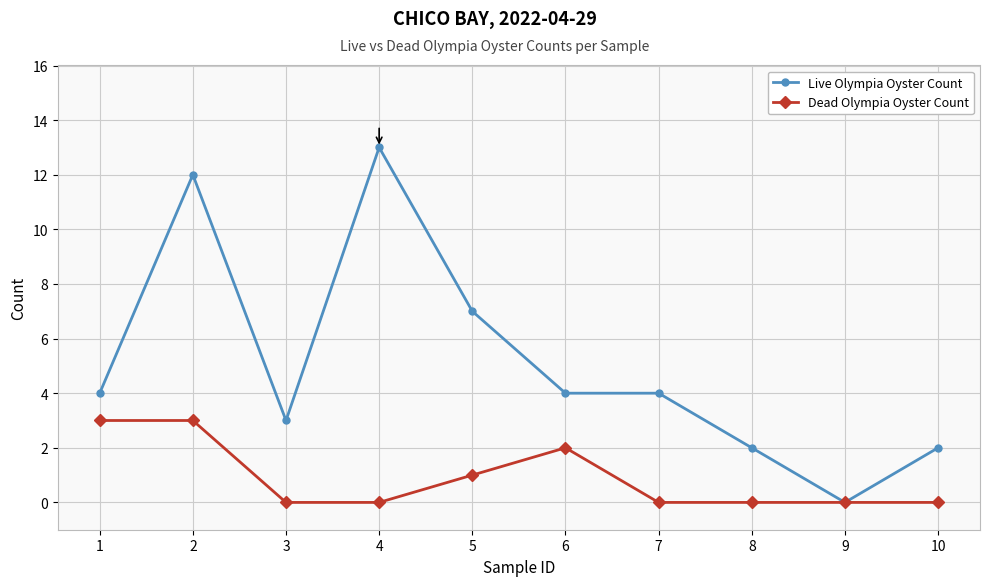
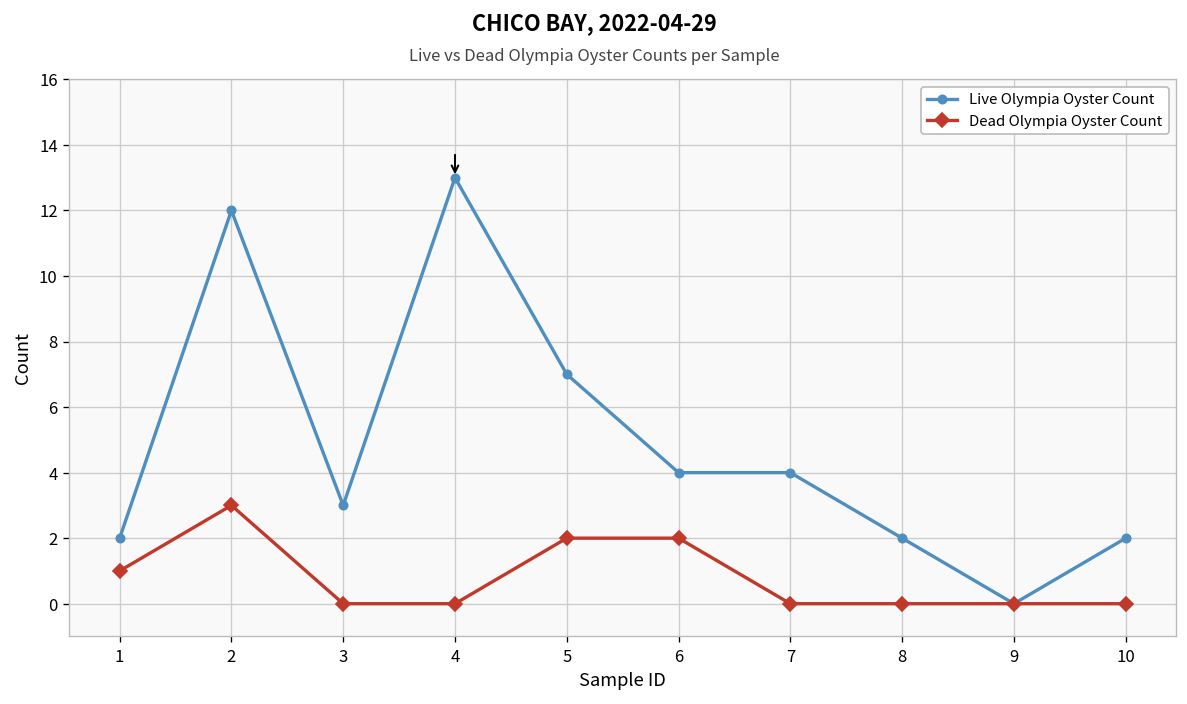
Live Olympia Oyster Count, 1: 4 -> 2
Dead Olympia Oyster Count, 1: 3 -> 1
Dead Olympia Oyster Count, 5: 1 -> 2
